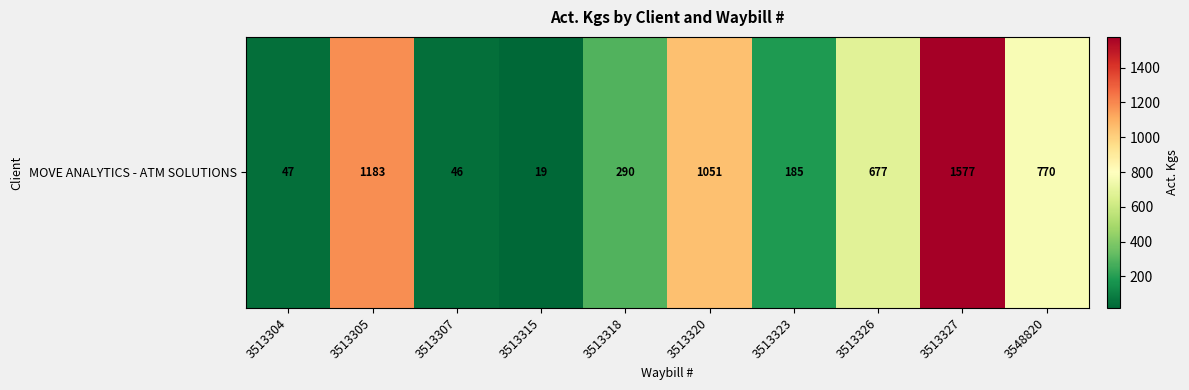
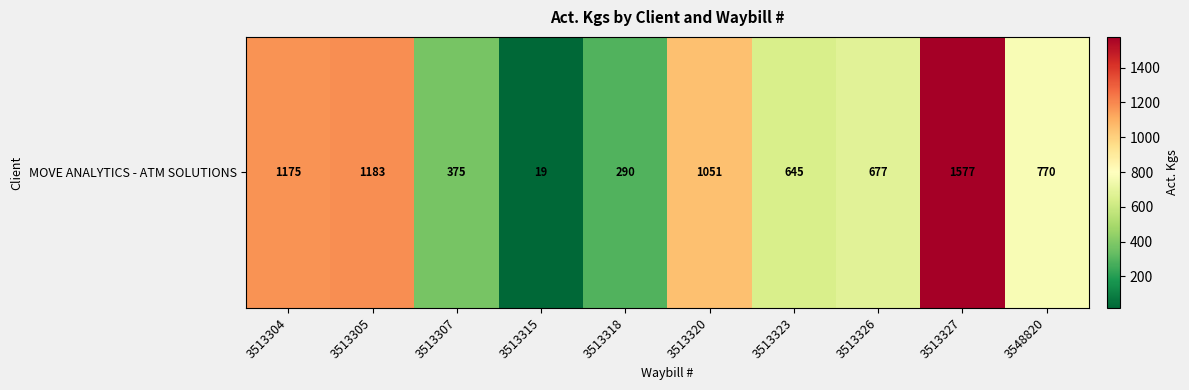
MOVE ANALYTICS - ATM SOLUTIONS, 3513304: 47 -> 1175
MOVE ANALYTICS - ATM SOLUTIONS, 3513307: 46 -> 375
MOVE ANALYTICS - ATM SOLUTIONS, 3513323: 185 -> 645
